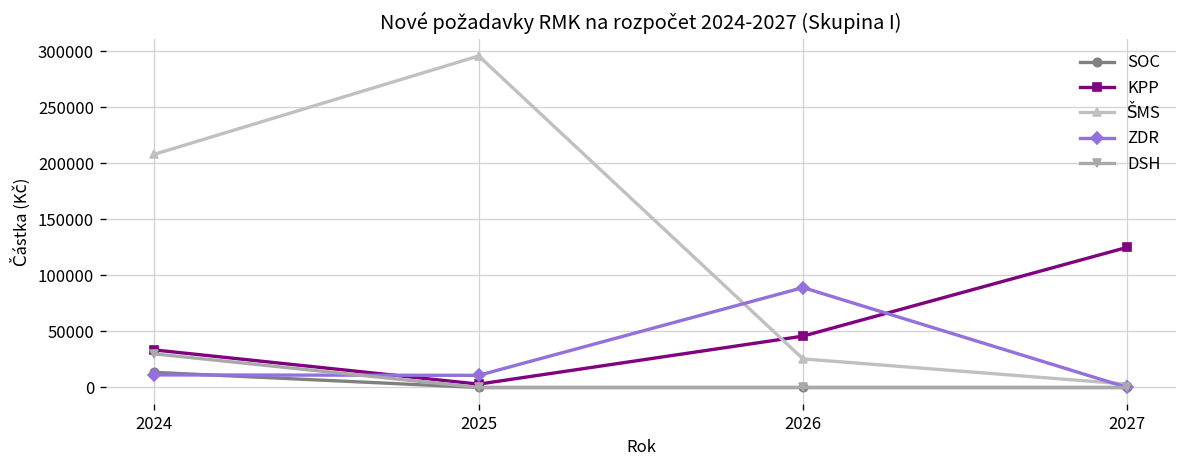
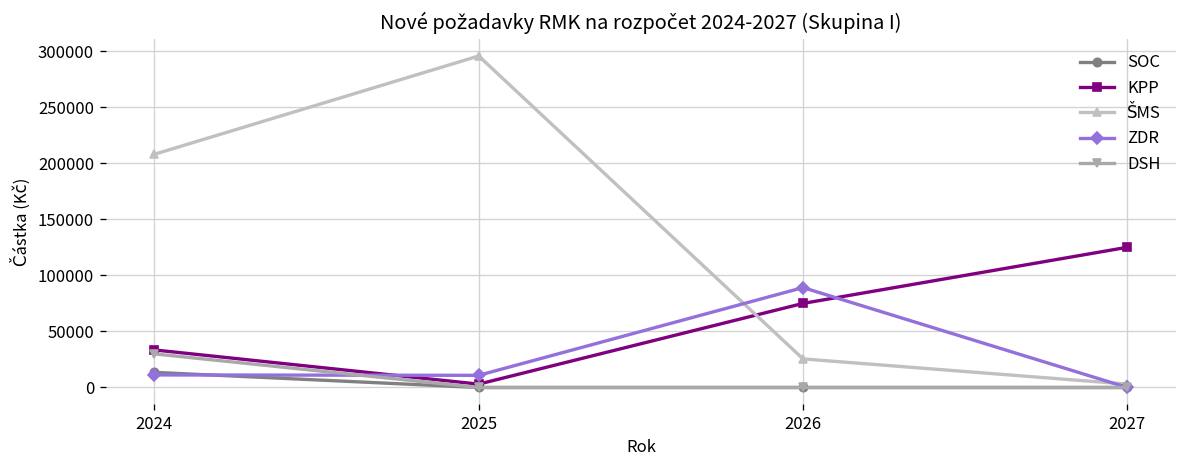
KPP, 2026: 50000 -> 80000
